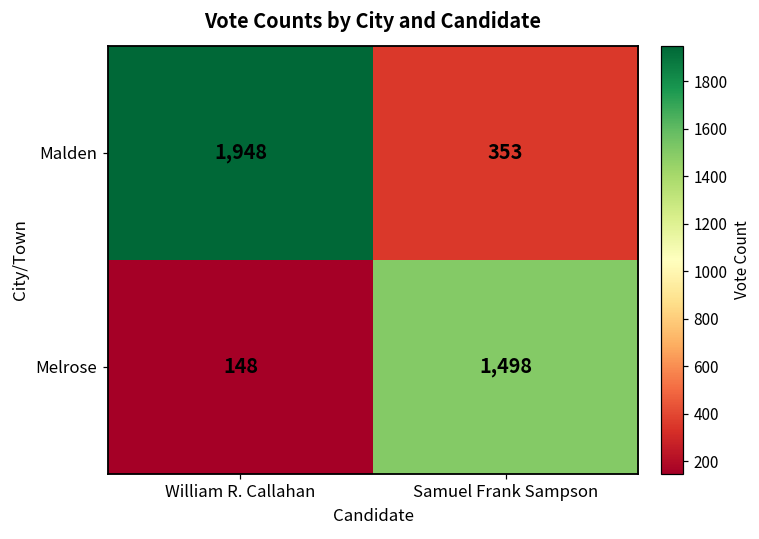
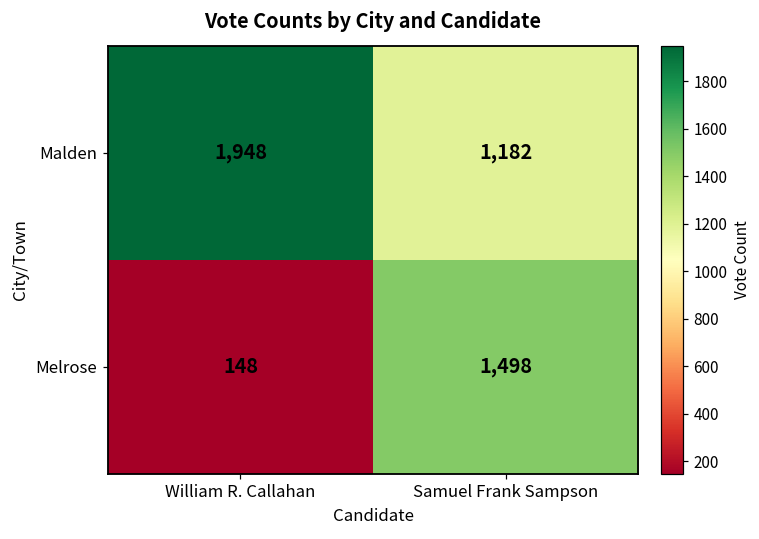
Malden, Samuel Frank Sampson: 353 -> 1,182
